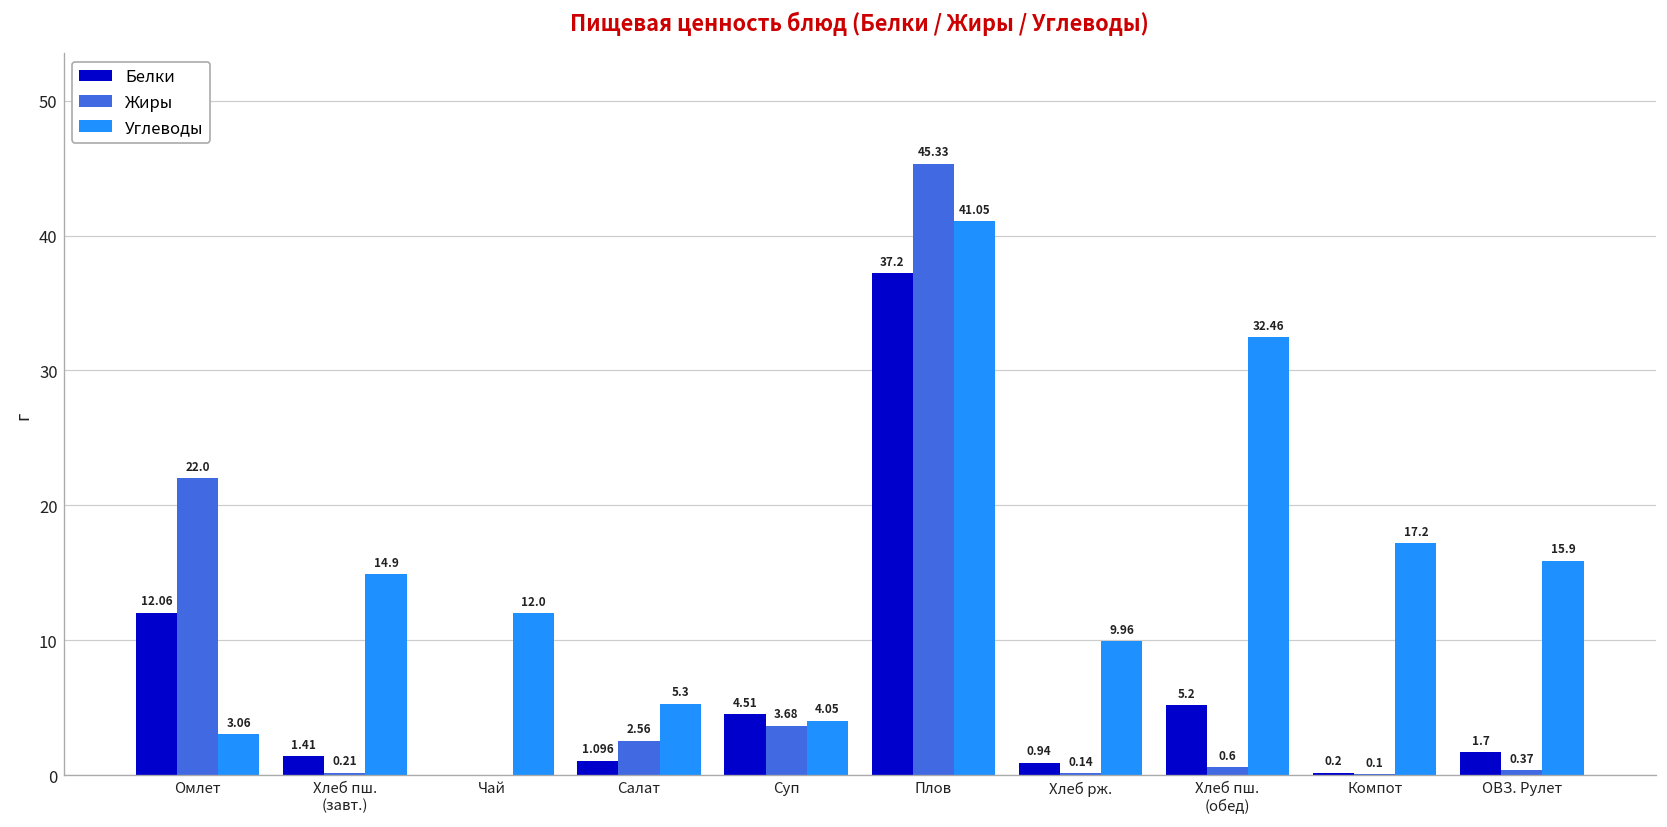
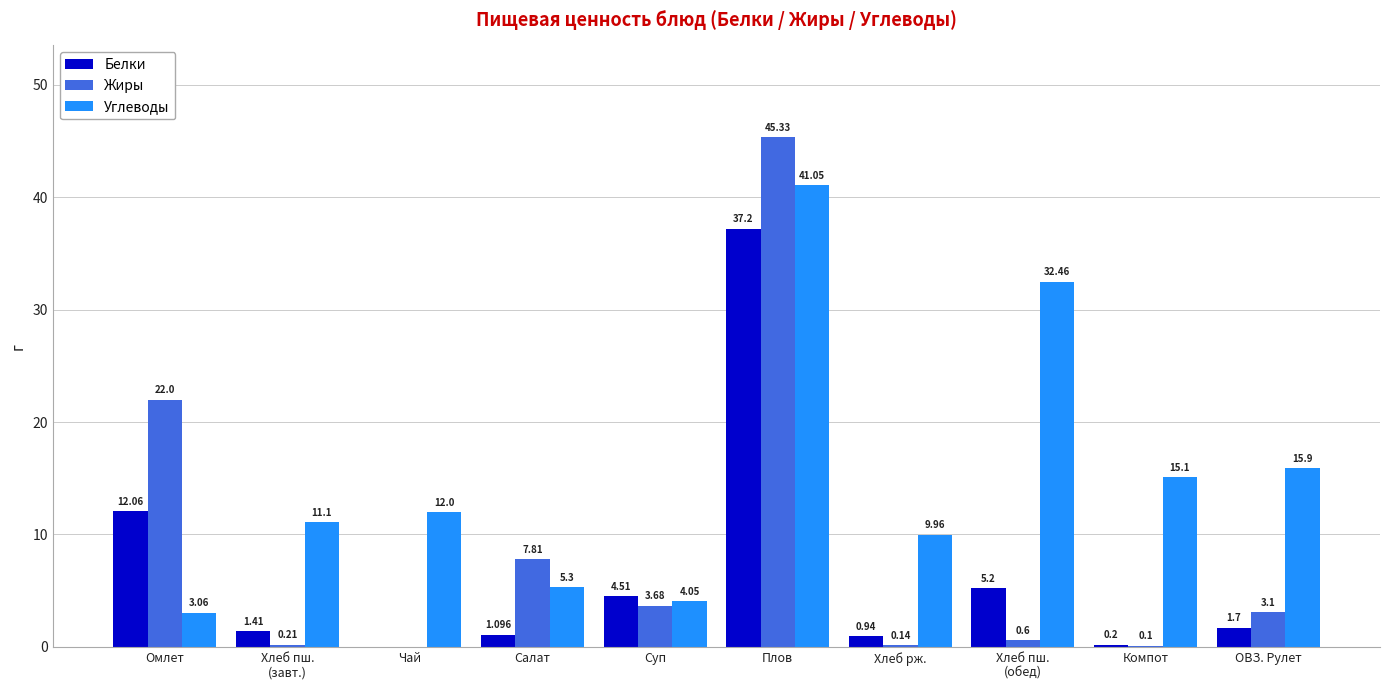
Углеводы, Хлеб пш. (завт.): 14.9 -> 11.1
Жиры, Салат: 2.56 -> 7.81
Углеводы, Компот: 17.2 -> 15.1
Жиры, ОВЗ. Рулет: 0.37 -> 3.1
